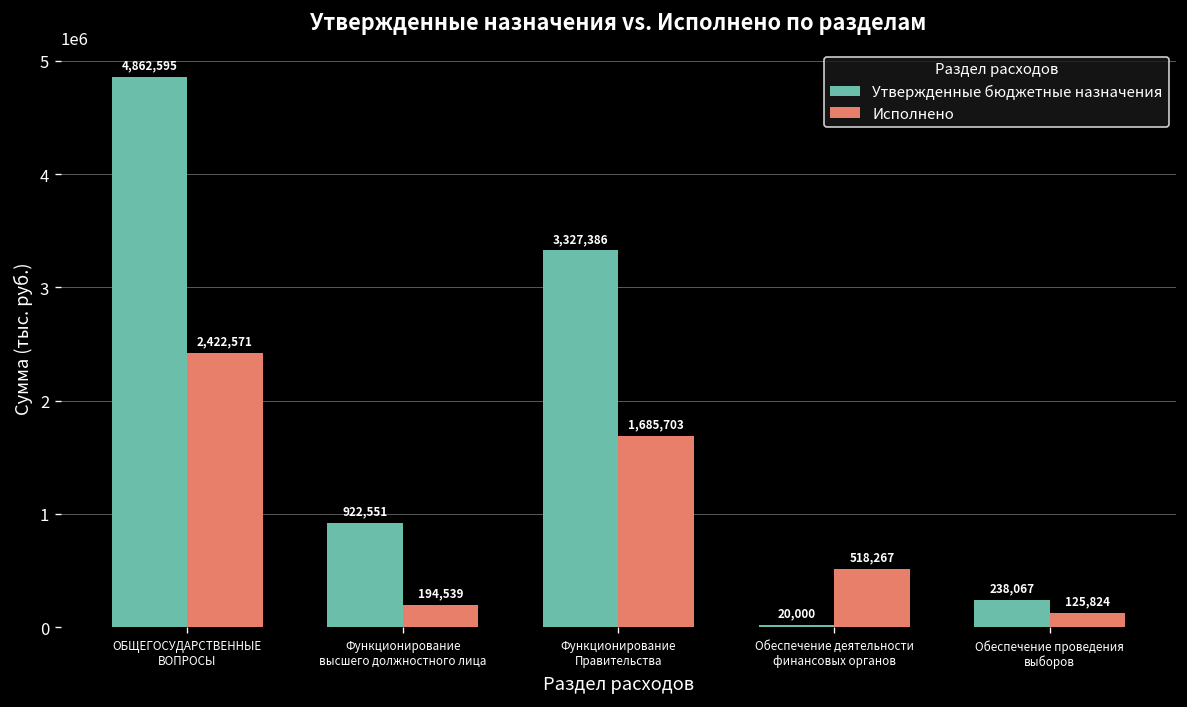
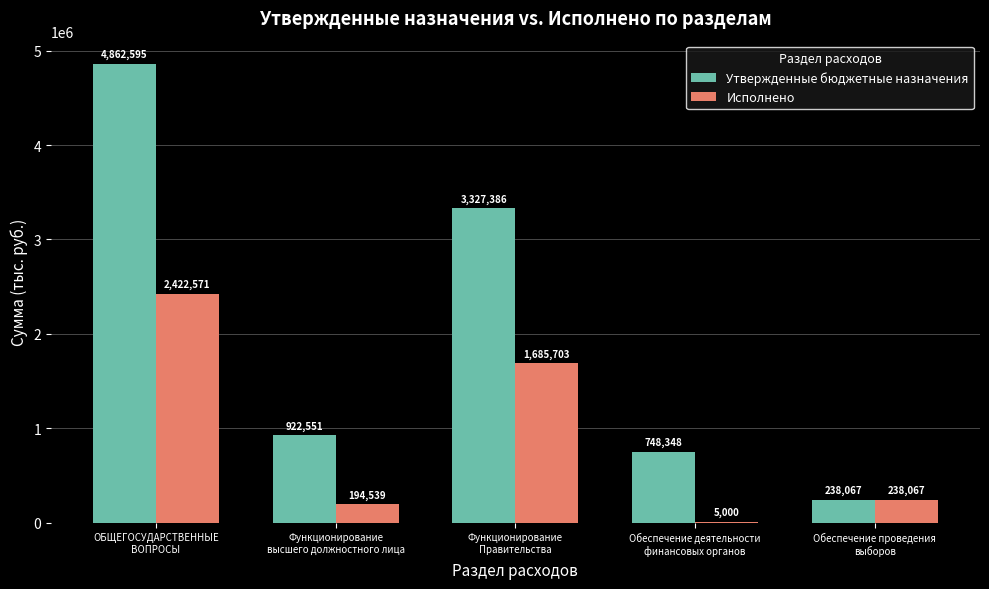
Утвержденные бюджетные назначения, Обеспечение деятельности финансовых органов: 20,000 -> 748,348
Исполнено, Обеспечение деятельности финансовых органов: 518,267 -> 5,000
Исполнено, Обеспечение проведения выборов: 125,824 -> 238,067
